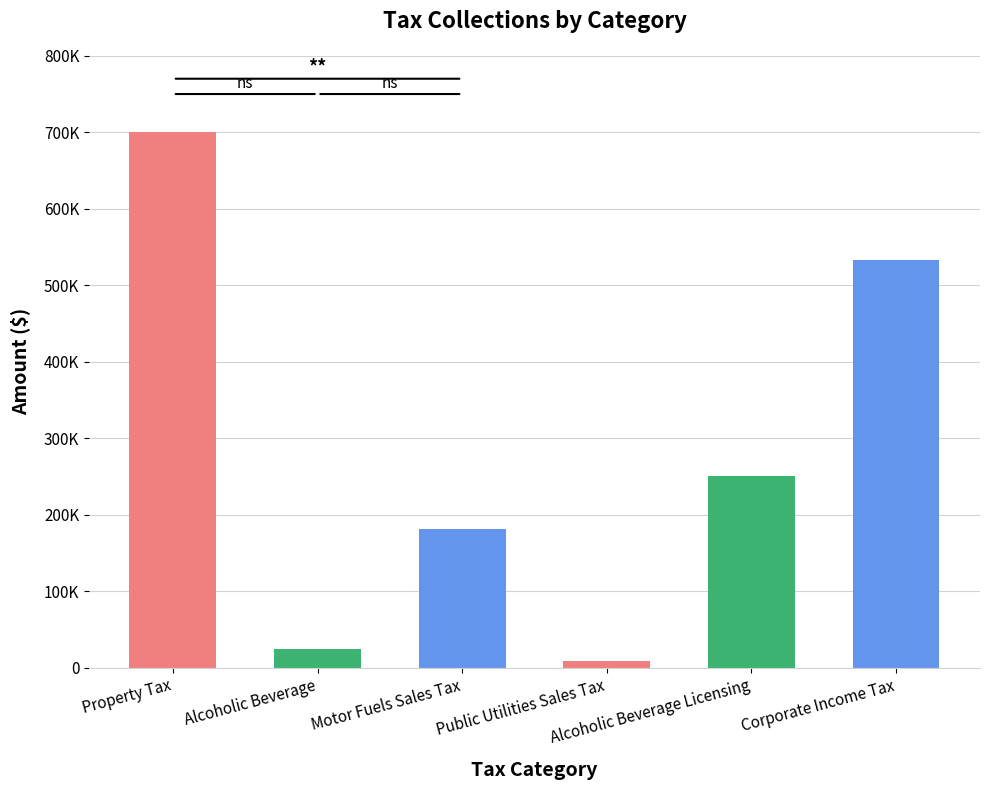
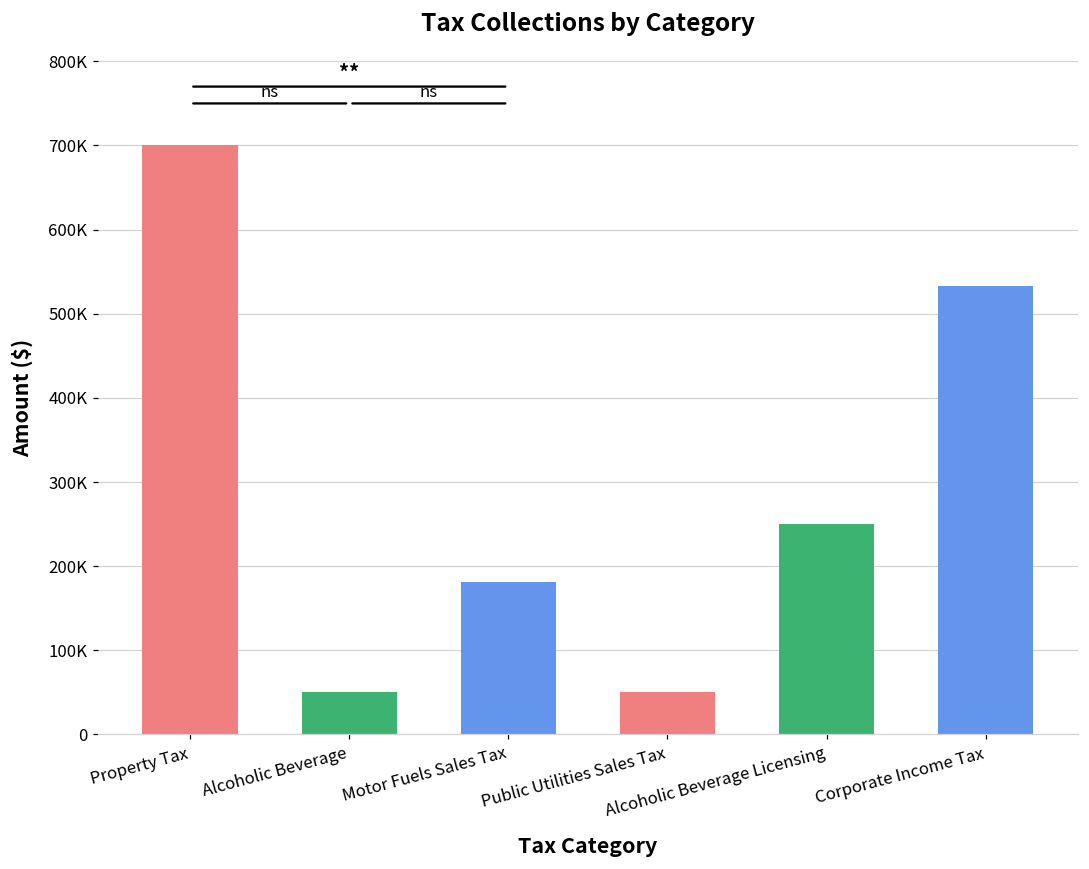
Alcoholic Beverage: 20000 -> 50000
Public Utilities Sales Tax: 10000 -> 50000
